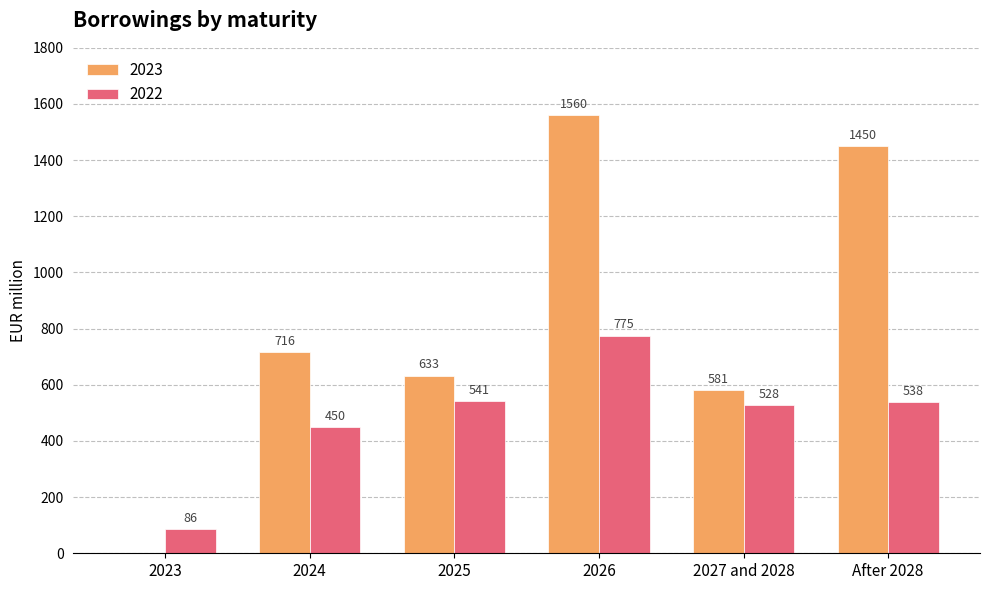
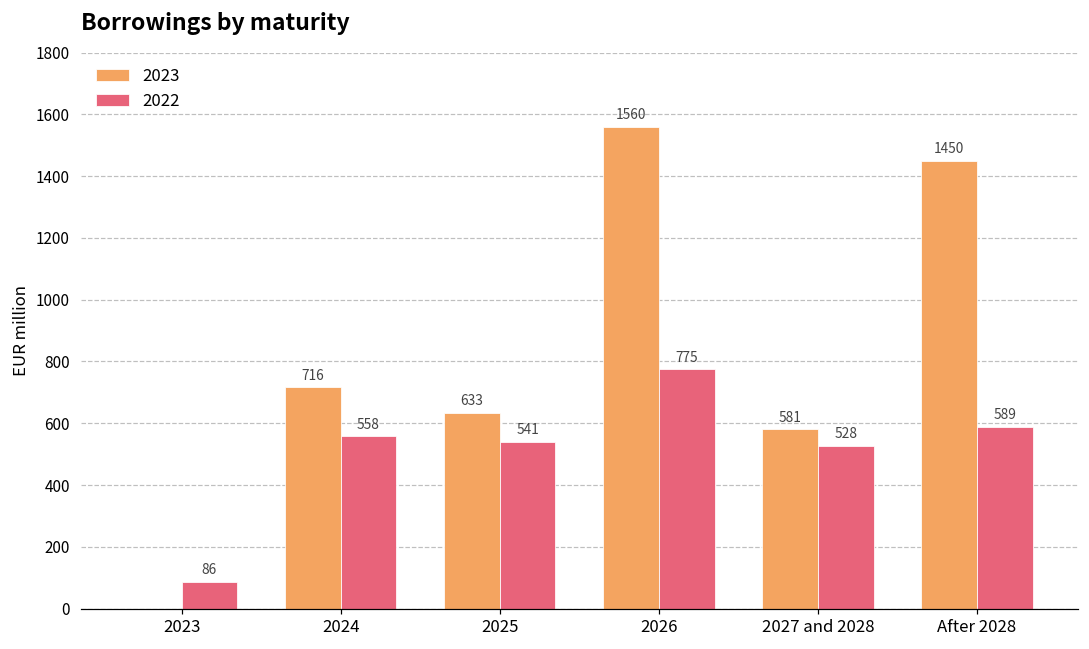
2022, 2024: 450 -> 558
2022, After 2028: 538 -> 589
